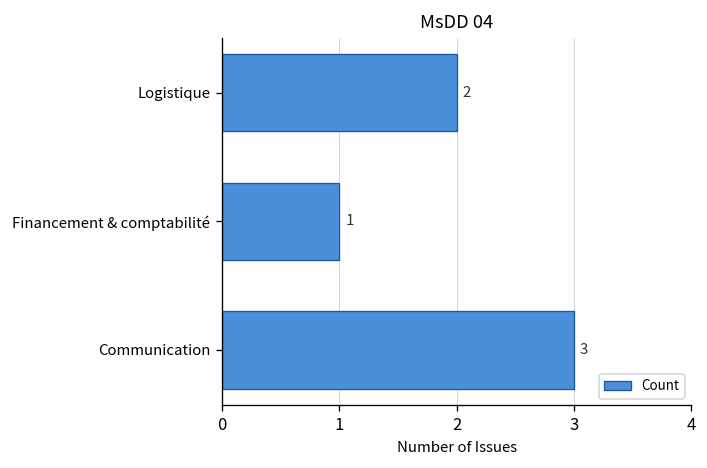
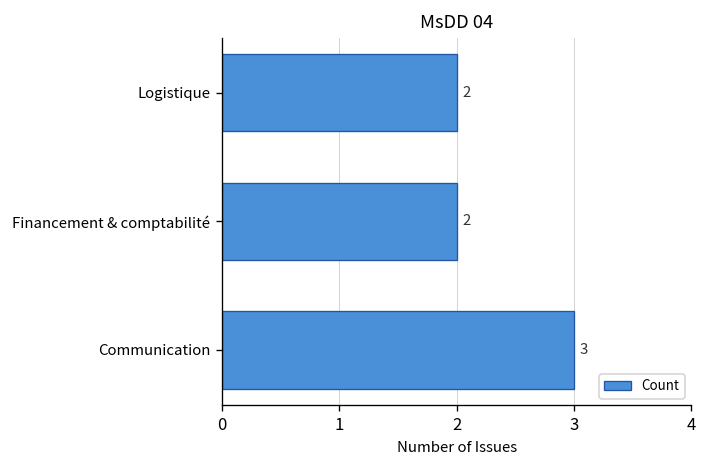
Financement & comptabilité: 1 -> 2
